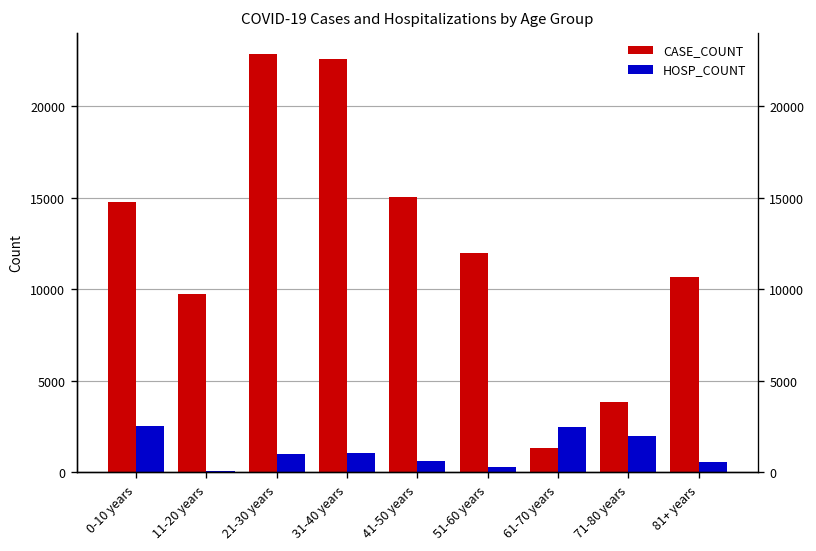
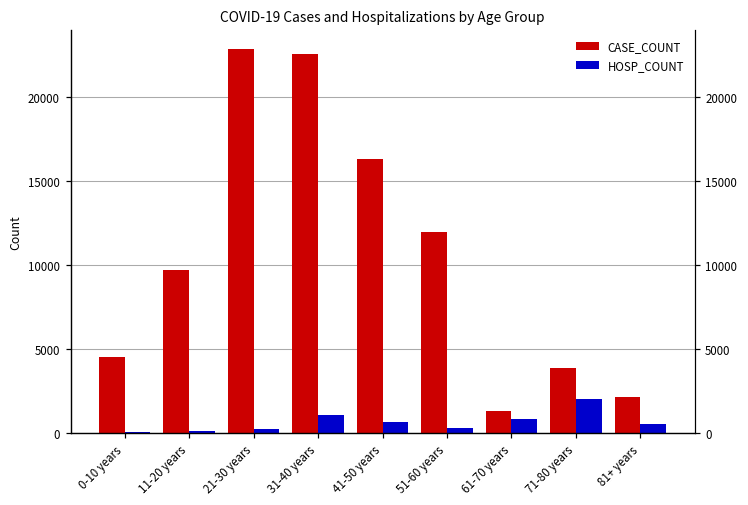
CASE_COUNT, 0-10 years: 14700 -> 4500
HOSP_COUNT, 0-10 years: 2500 -> 0
HOSP_COUNT, 21-30 years: 1000 -> 200
CASE_COUNT, 41-50 years: 15000 -> 16300
HOSP_COUNT, 61-70 years: 2500 -> 800
CASE_COUNT, 81+ years: 10700 -> 2100
